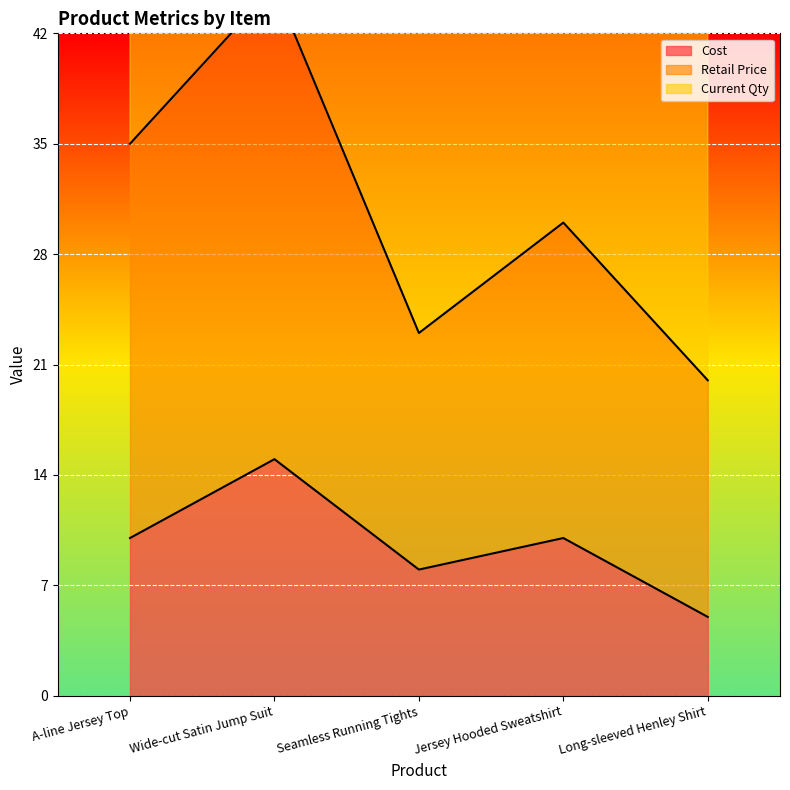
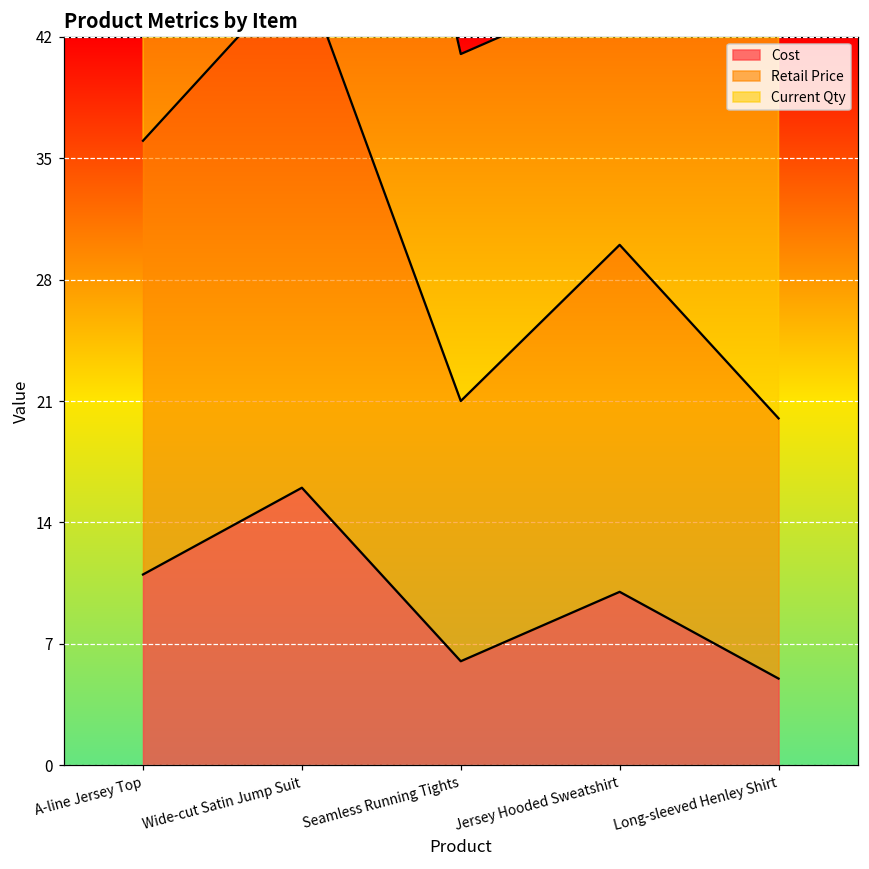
Cost, A-line Jersey Top: 10 -> 11
Cost, Wide-cut Satin Jump Suit: 15 -> 16
Cost, Seamless Running Tights: 8 -> 6
